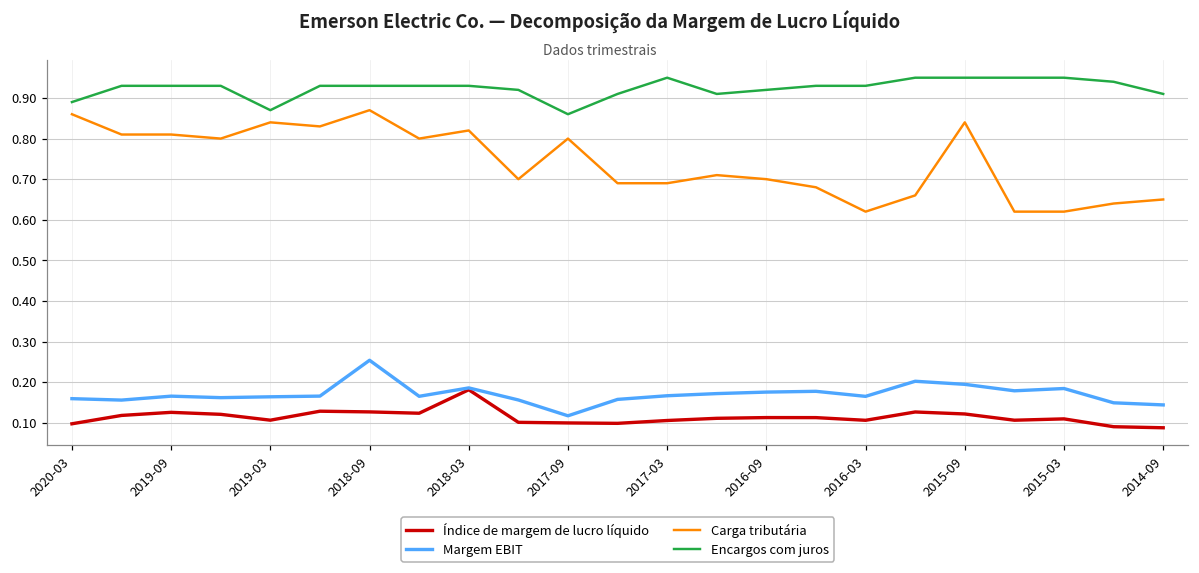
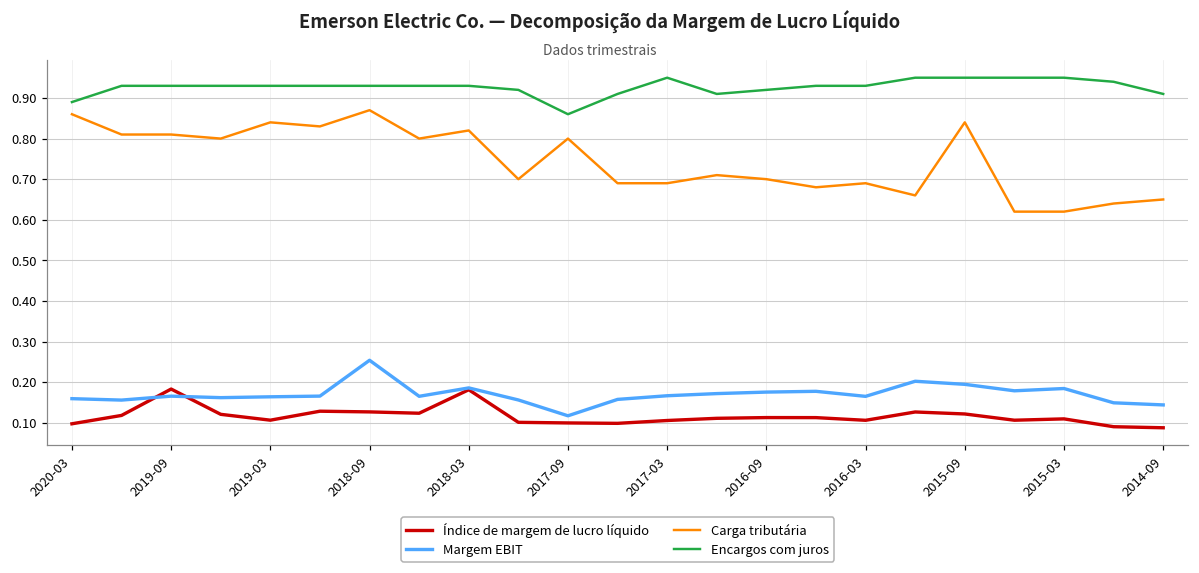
Índice de margem de lucro líquido, 2019-09: 0.13 -> 0.18
Encargos com juros, 2019-03: 0.87 -> 0.93
Carga tributária, 2016-03: 0.62 -> 0.69
